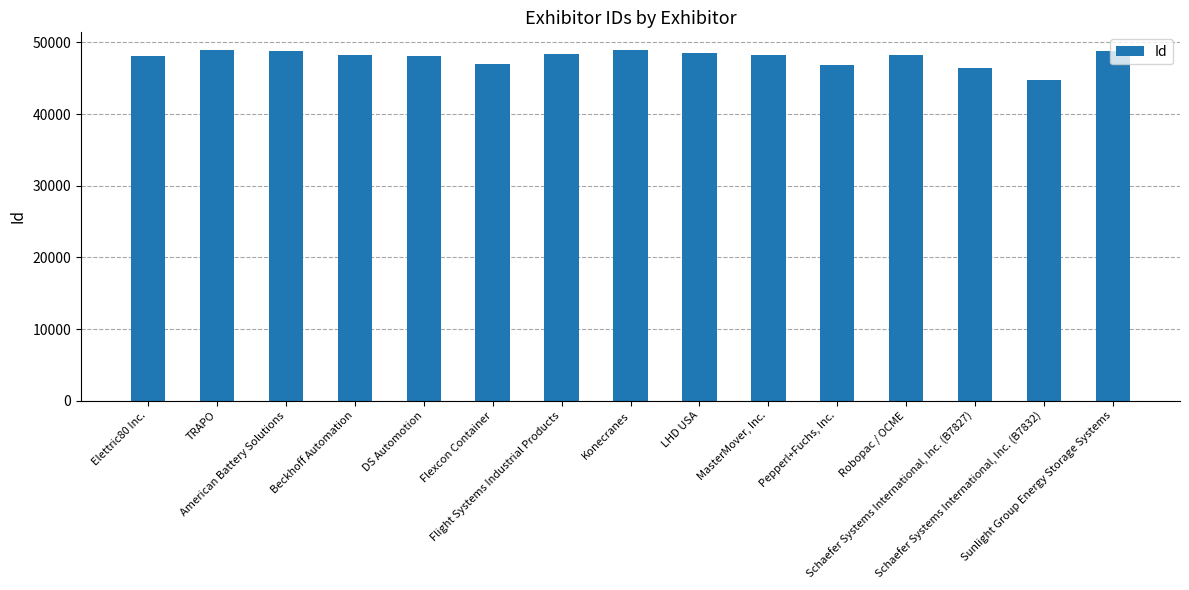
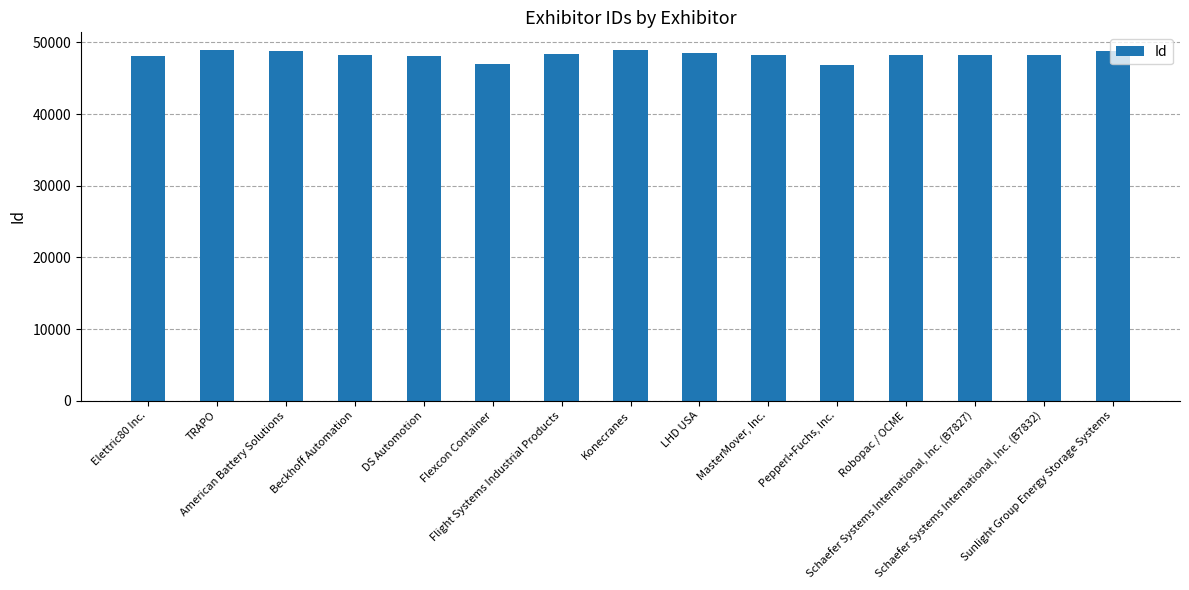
Schaefer Systems International, Inc. (B7827): 46000 -> 48000
Schaefer Systems International, Inc. (B7832): 45000 -> 48000
